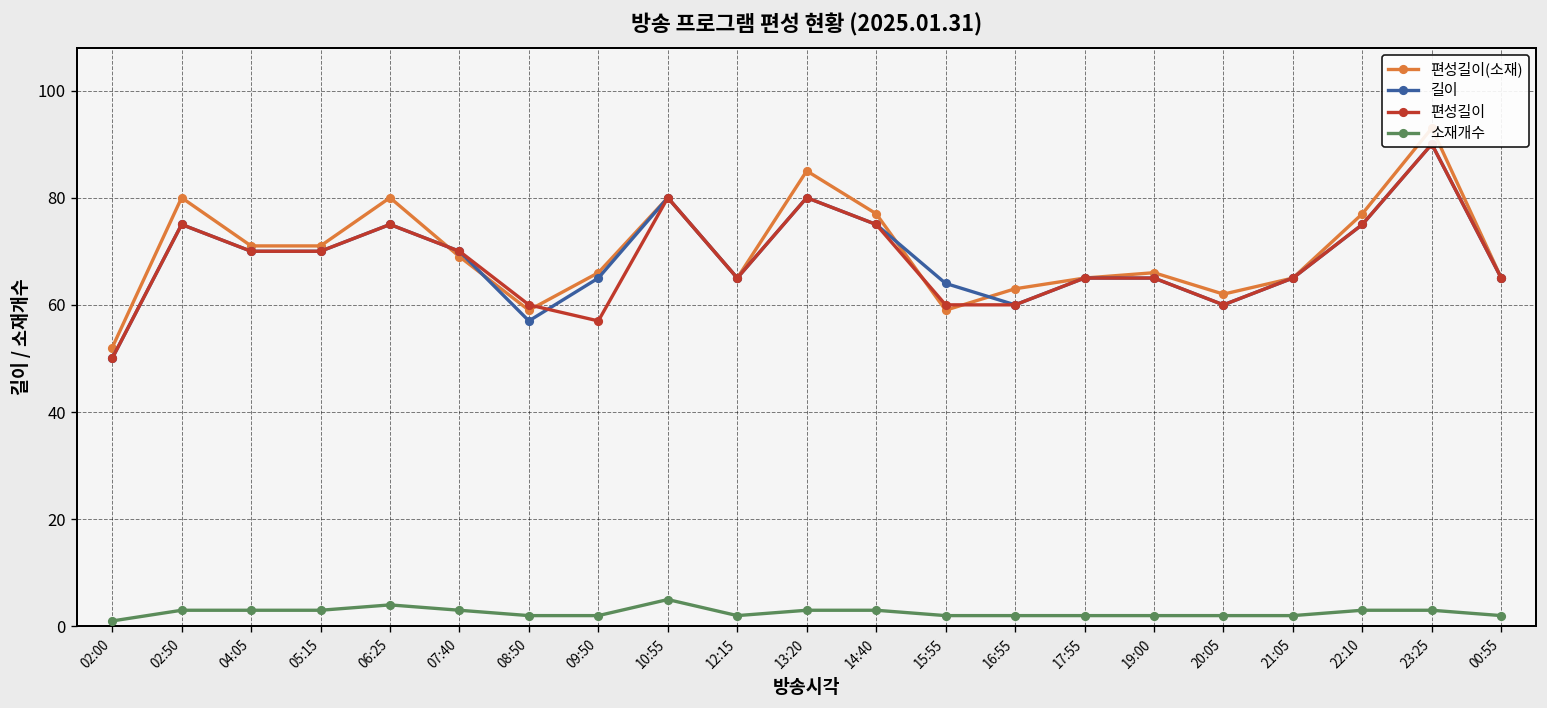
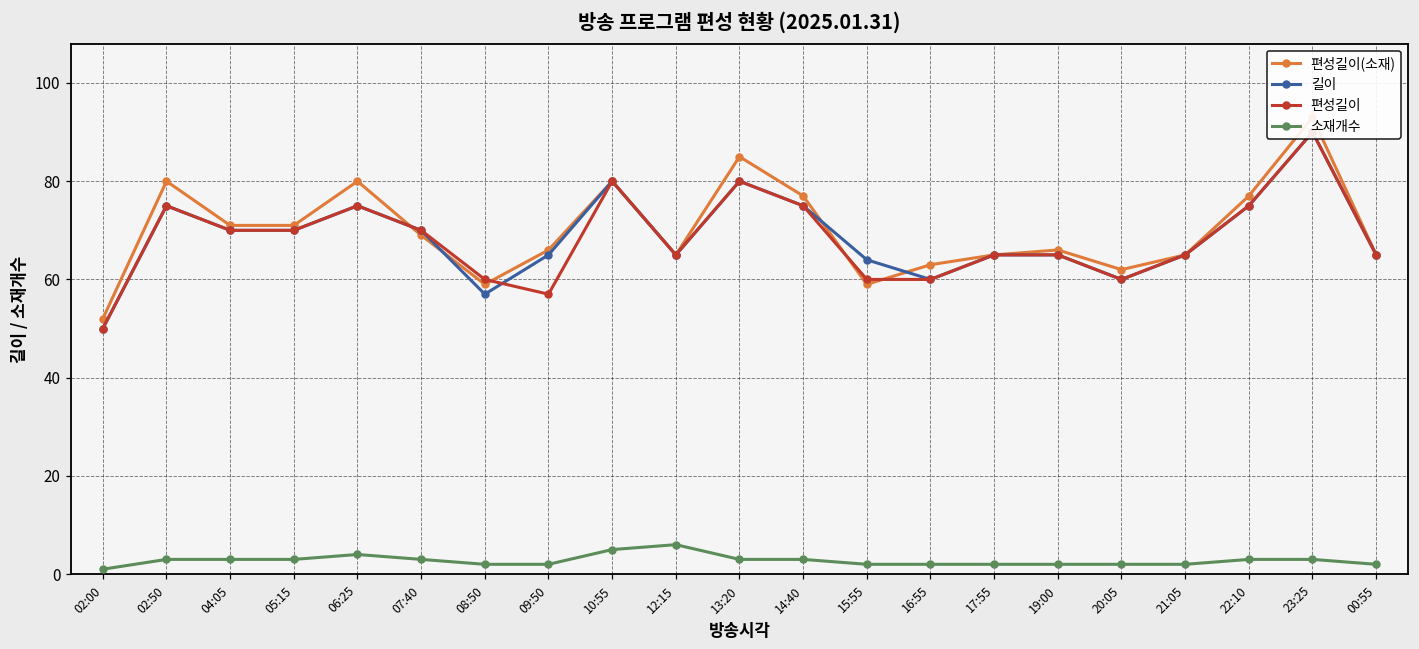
소재개수, 12:15: 2 -> 6
